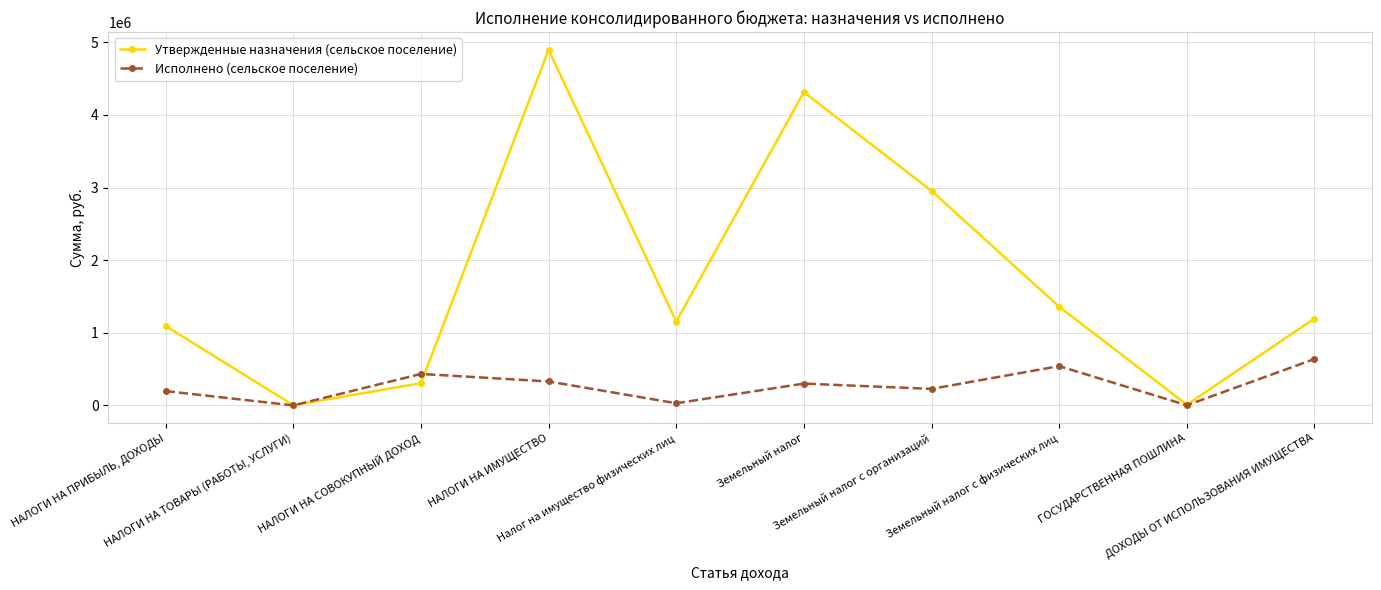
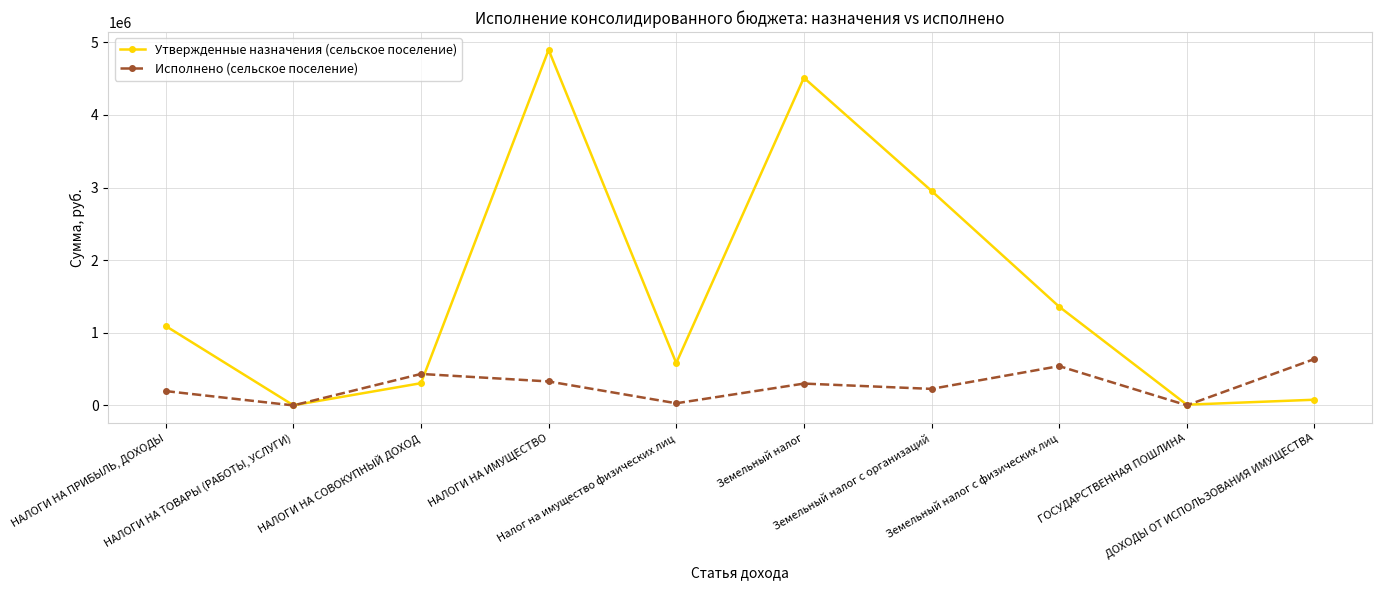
Утвержденные назначения (сельское поселение), Налог на имущество физических лиц: 1200000 -> 600000
Утвержденные назначения (сельское поселение), Земельный налог: 4300000 -> 4500000
Утвержденные назначения (сельское поселение), ДОХОДЫ ОТ ИСПОЛЬЗОВАНИЯ ИМУЩЕСТВА: 1200000 -> 100000
